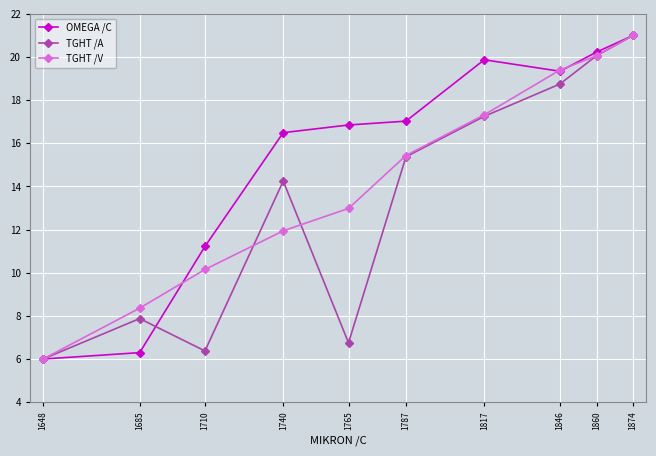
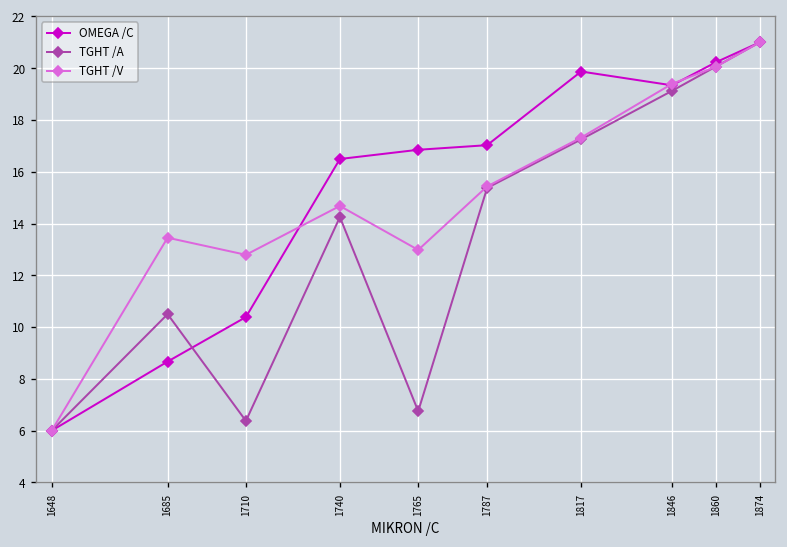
OMEGA /C, 1685: 6.3 -> 8.7
TGHT /A, 1685: 7.9 -> 10.5
TGHT /V, 1685: 8.4 -> 13.5
OMEGA /C, 1710: 11.2 -> 10.4
TGHT /V, 1710: 10.2 -> 12.8
TGHT /V, 1740: 11.9 -> 14.7
TGHT /A, 1846: 18.8 -> 19.1
